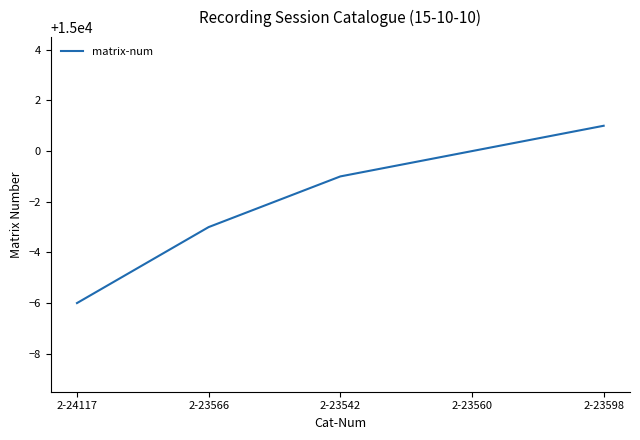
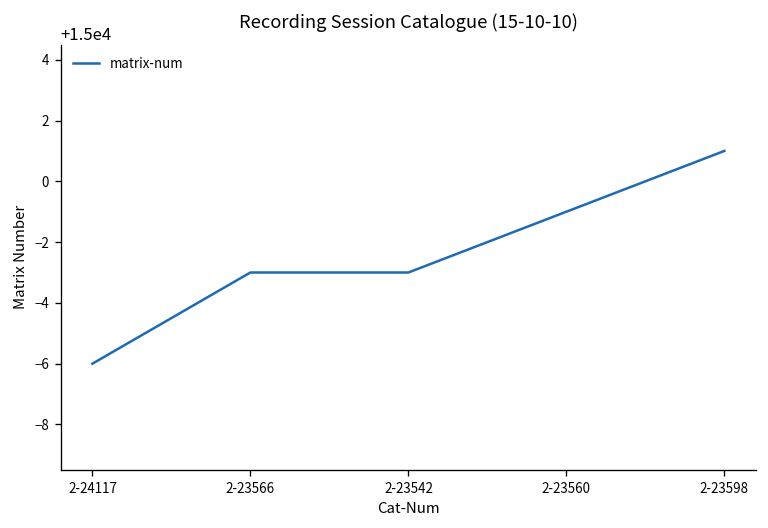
2-23542: 14999 -> 14997
2-23560: 15000 -> 14999
